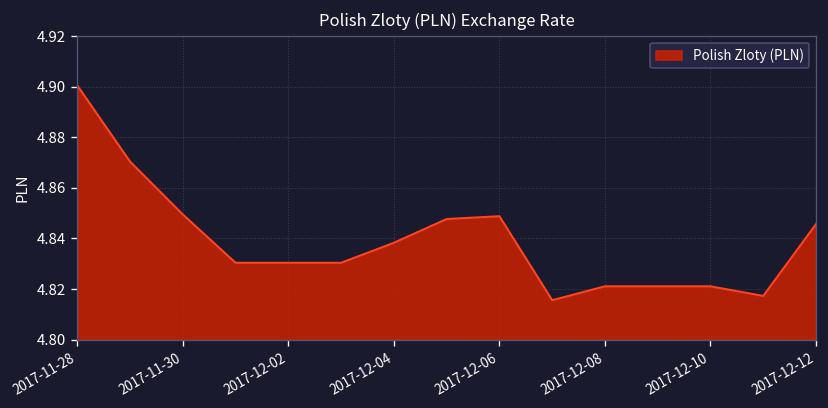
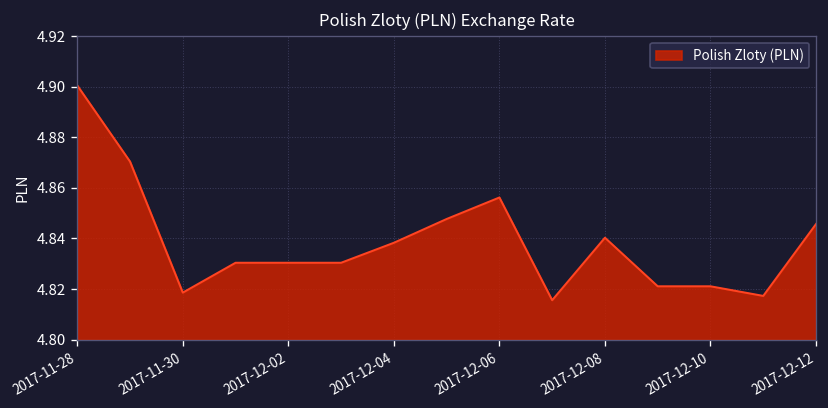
2017-11-30: 4.850 -> 4.819
2017-12-06: 4.849 -> 4.856
2017-12-08: 4.821 -> 4.840
